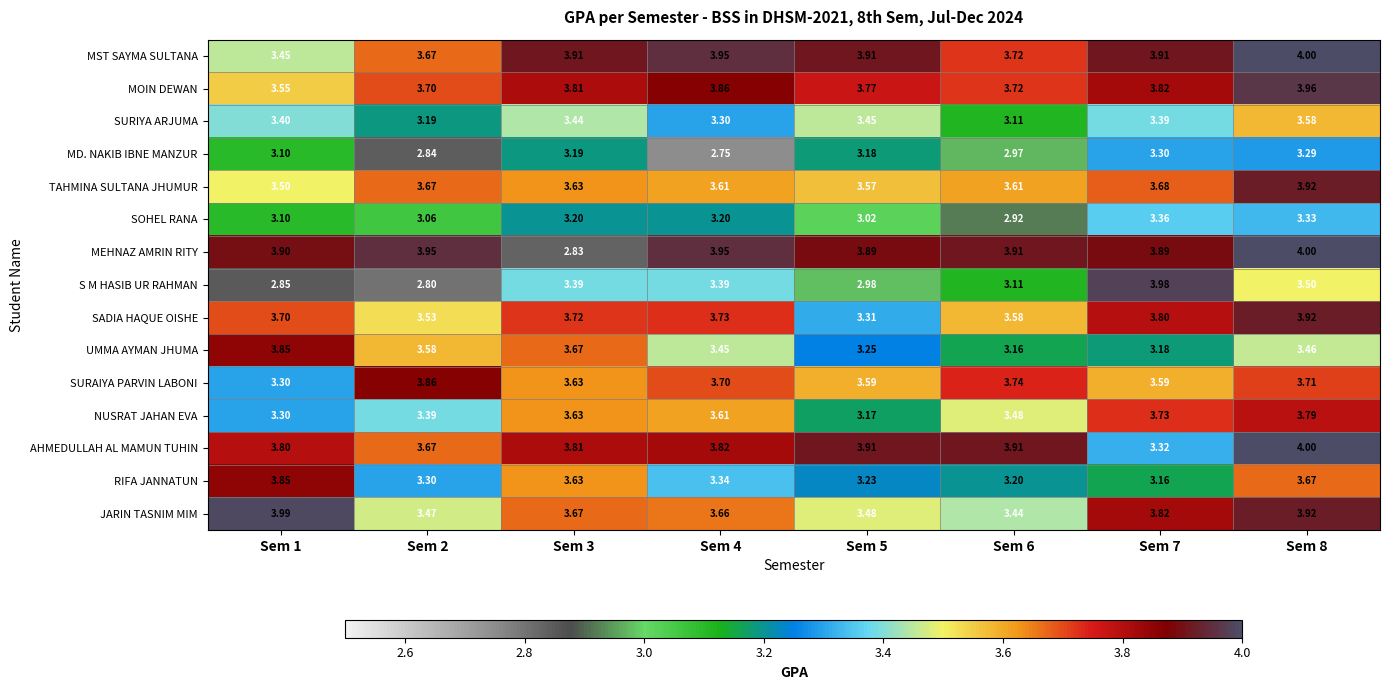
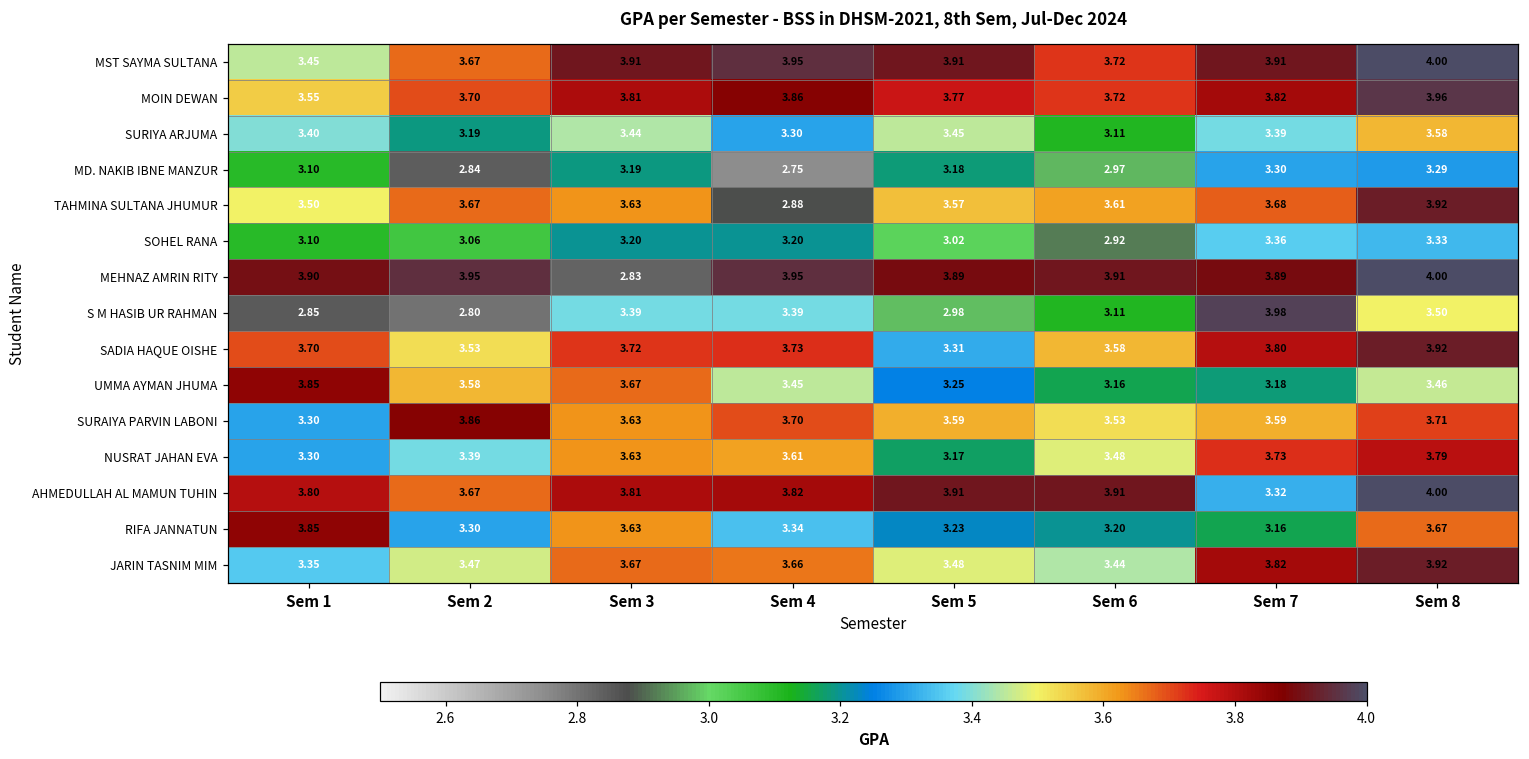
TAHMINA SULTANA JHUMUR, Sem 4: 3.61 -> 2.88
SURAIYA PARVIN LABONI, Sem 6: 3.74 -> 3.53
JARIN TASNIM MIM, Sem 1: 3.99 -> 3.35
